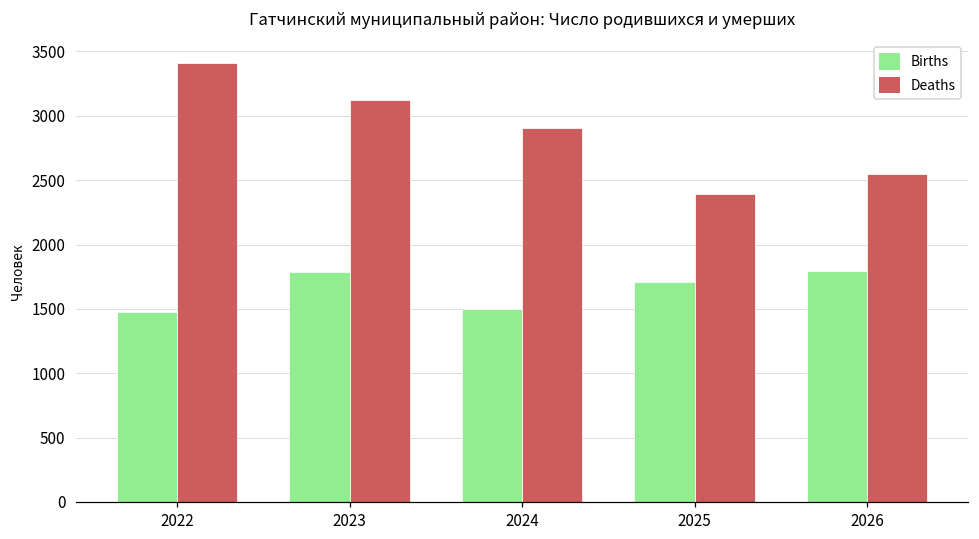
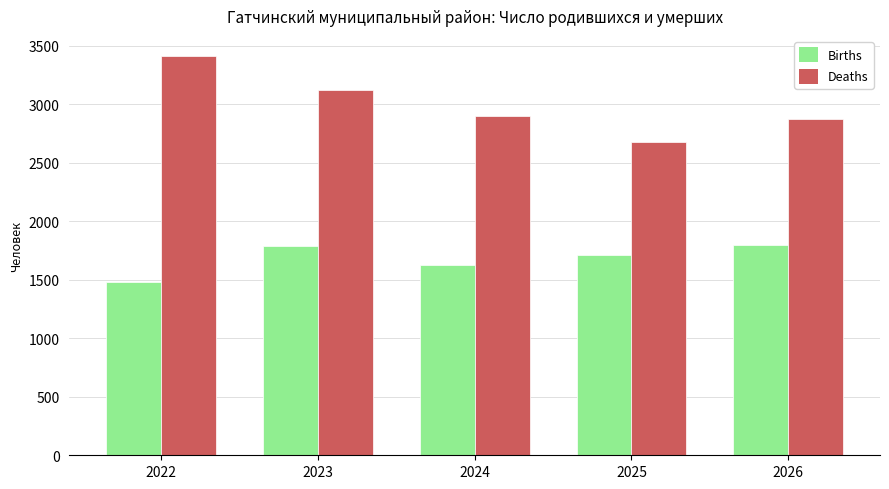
Births, 2024: 1500 -> 1630
Deaths, 2025: 2390 -> 2680
Deaths, 2026: 2550 -> 2870
